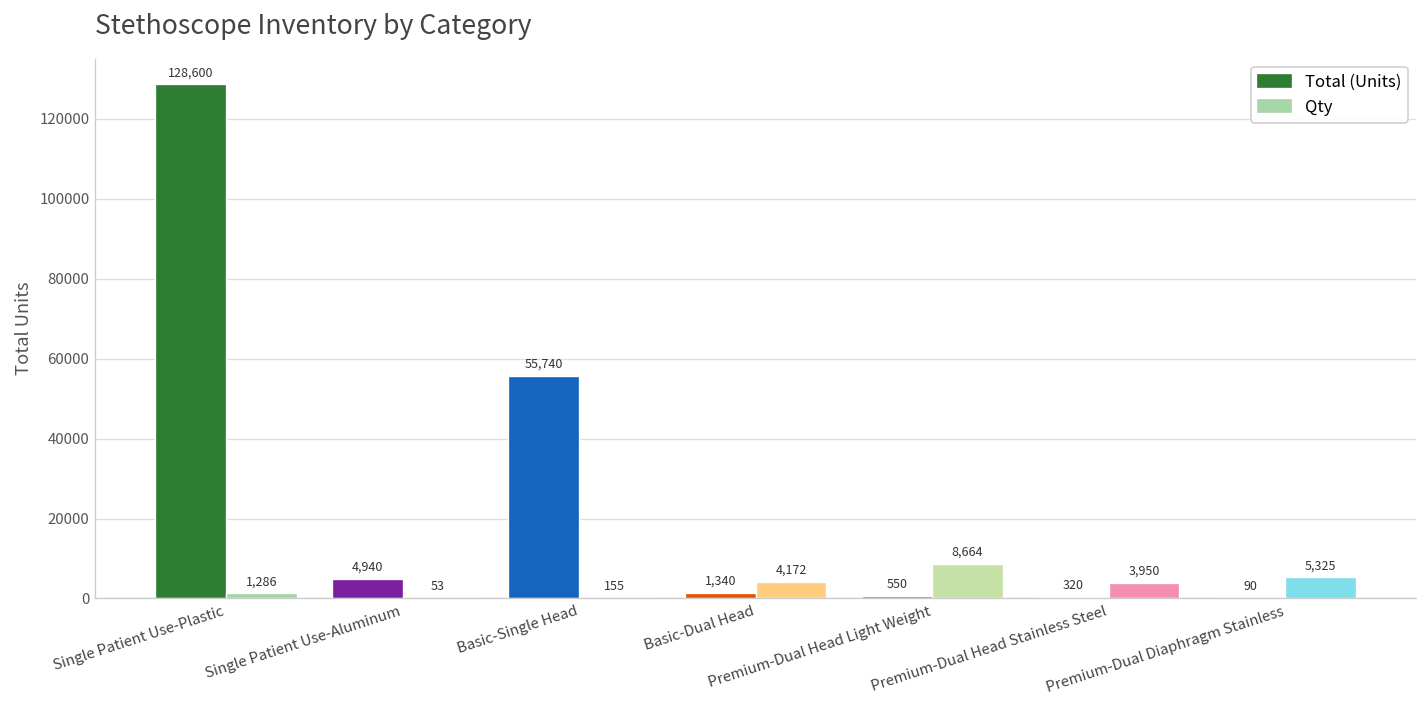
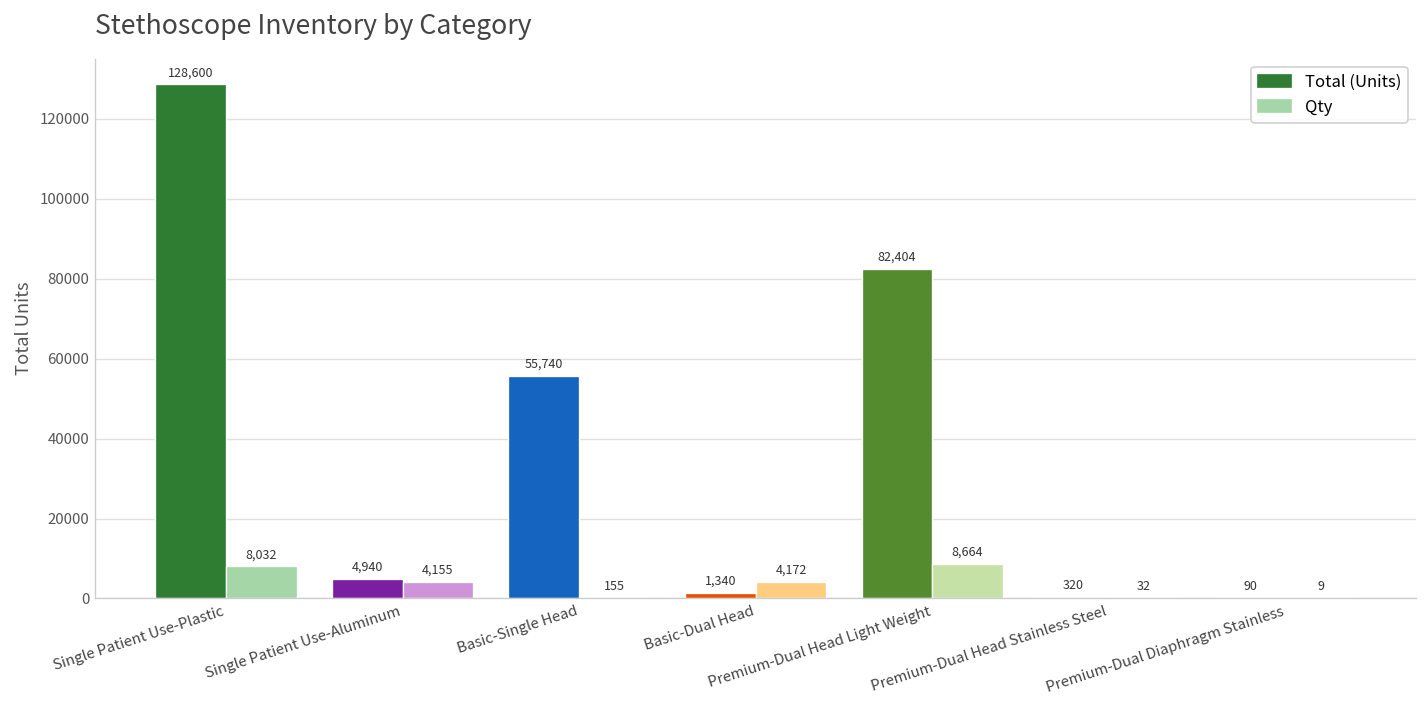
Qty, Single Patient Use-Plastic: 1,286 -> 8,032
Qty, Single Patient Use-Aluminum: 53 -> 4,155
Total (Units), Premium-Dual Head Light Weight: 550 -> 82,404
Qty, Premium-Dual Head Stainless Steel: 3,950 -> 32
Qty, Premium-Dual Diaphragm Stainless: 5,325 -> 9
